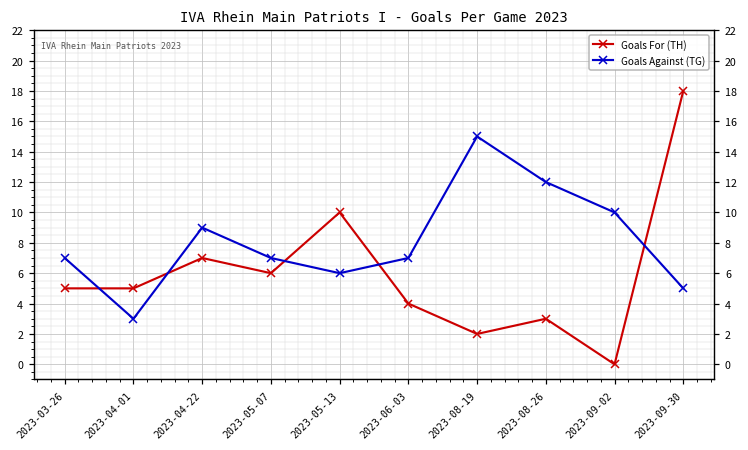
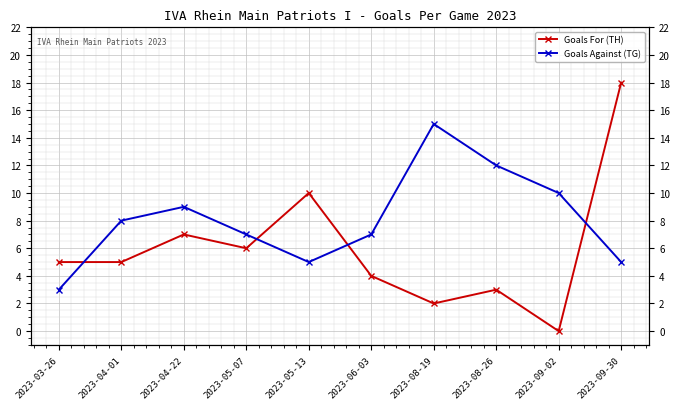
Goals Against (TG), 2023-03-26: 7 -> 3
Goals Against (TG), 2023-04-01: 3 -> 8
Goals Against (TG), 2023-05-13: 6 -> 5
